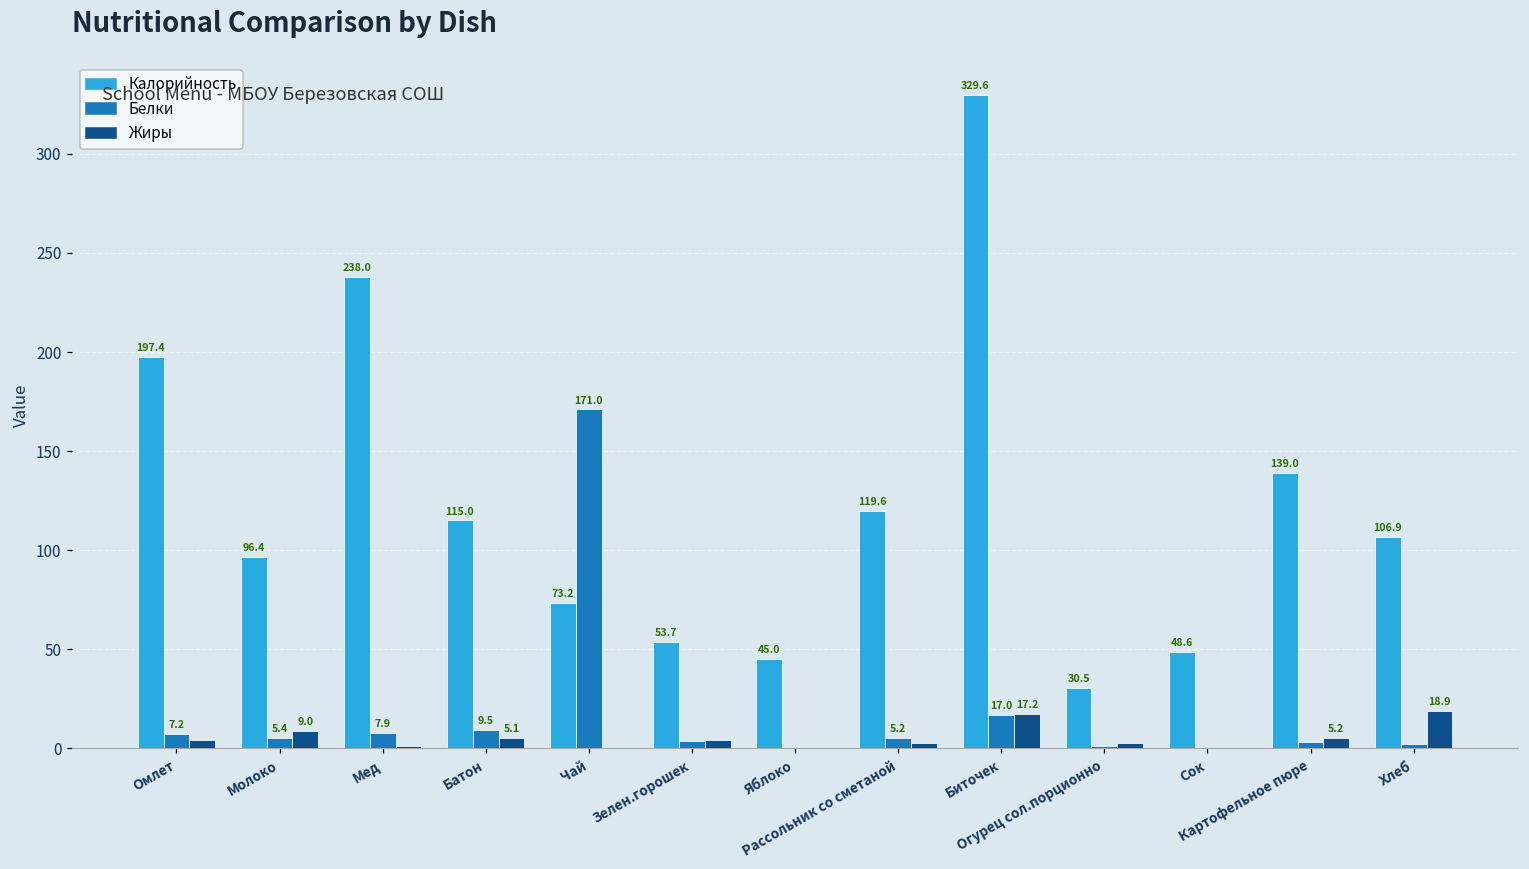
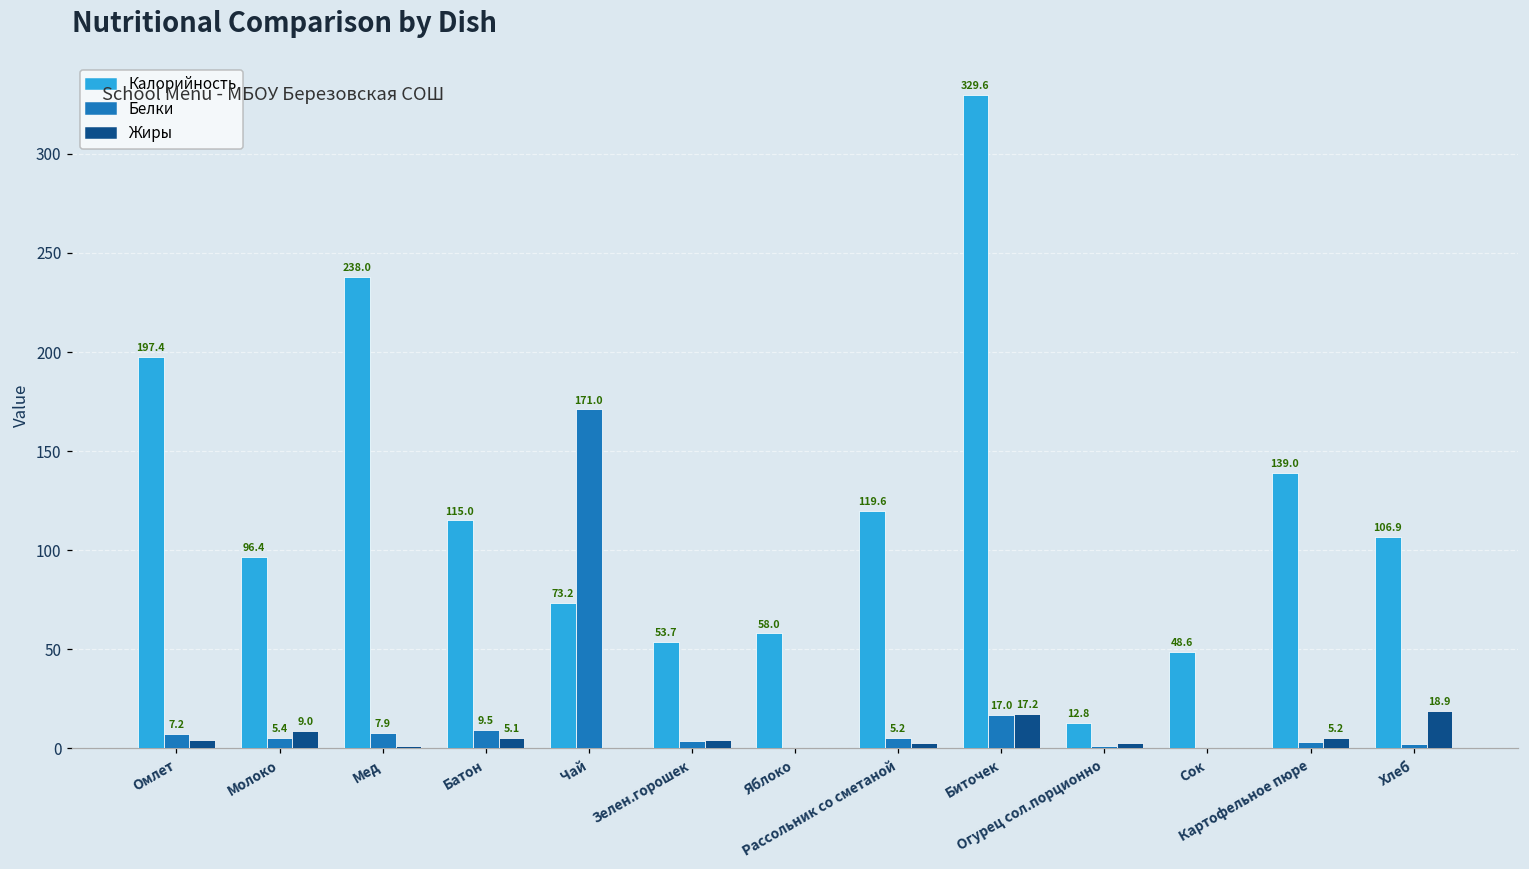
Калорийность, Яблоко: 45.0 -> 58.0
Калорийность, Огурец сол.порционно: 30.5 -> 12.8
